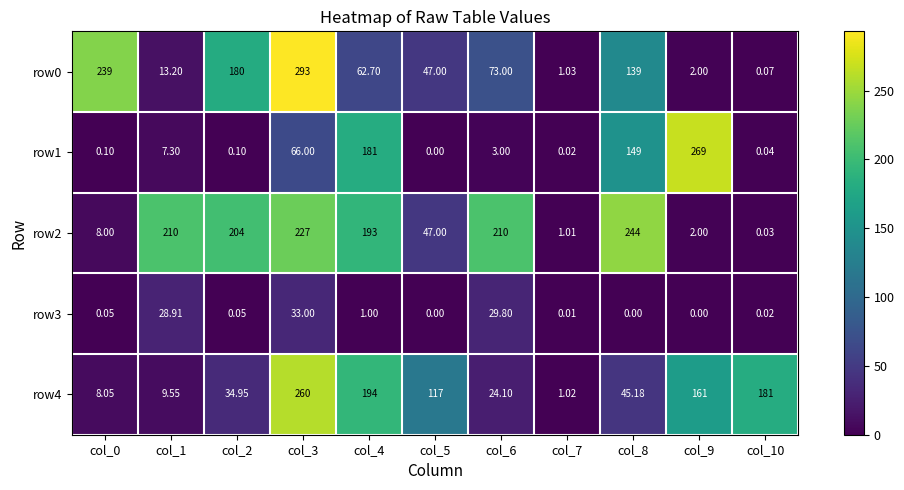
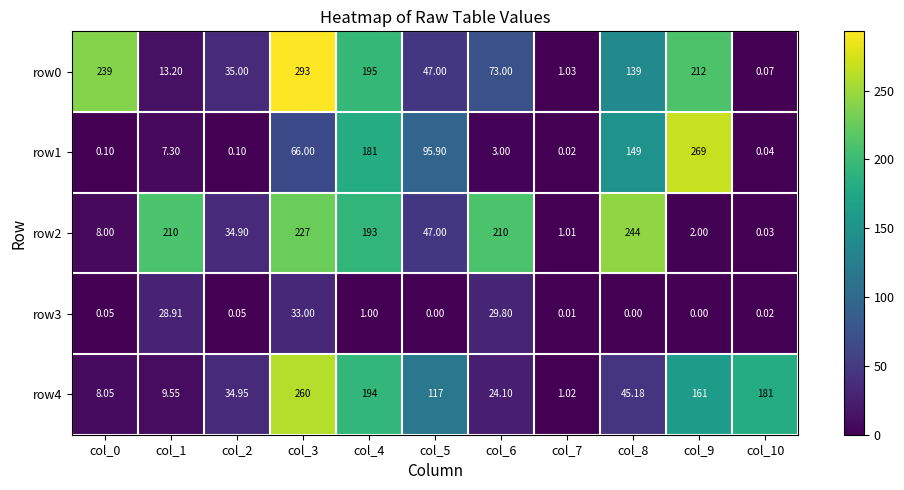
row0, col_2: 180 -> 35.00
row0, col_4: 62.70 -> 195
row0, col_9: 2.00 -> 212
row1, col_5: 0.00 -> 95.90
row2, col_2: 204 -> 34.90
